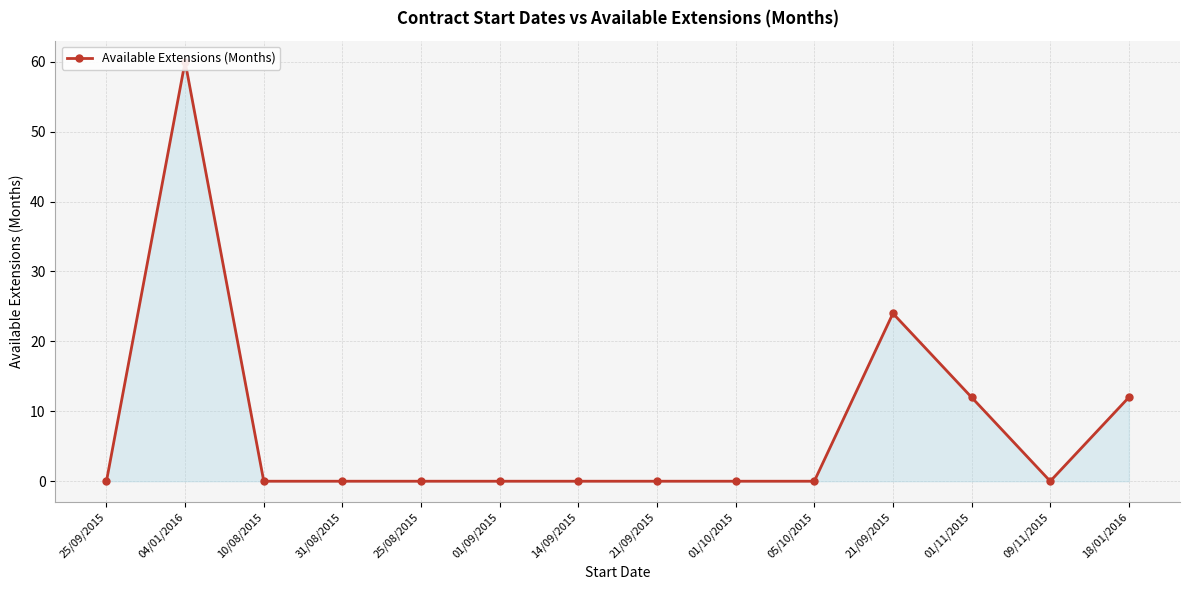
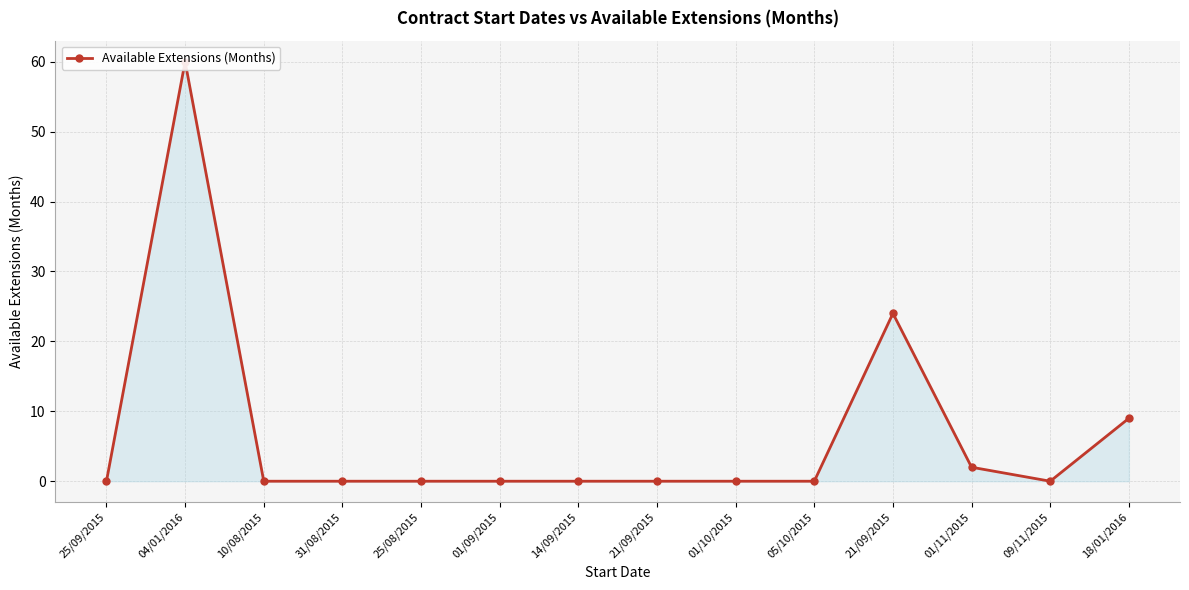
01/11/2015: 12 -> 2
18/01/2016: 12 -> 9
